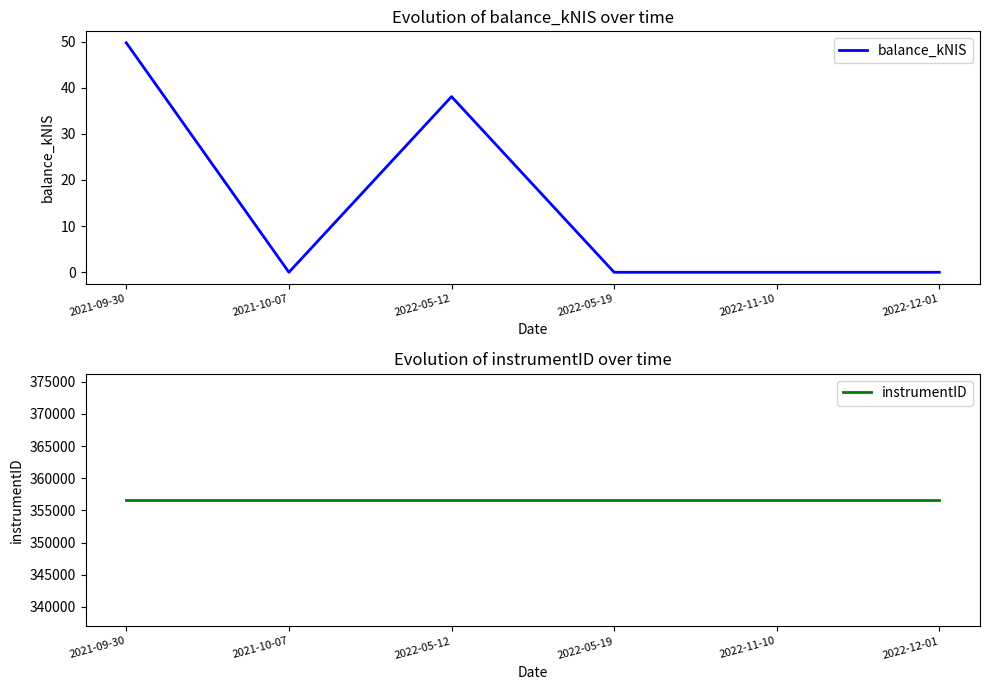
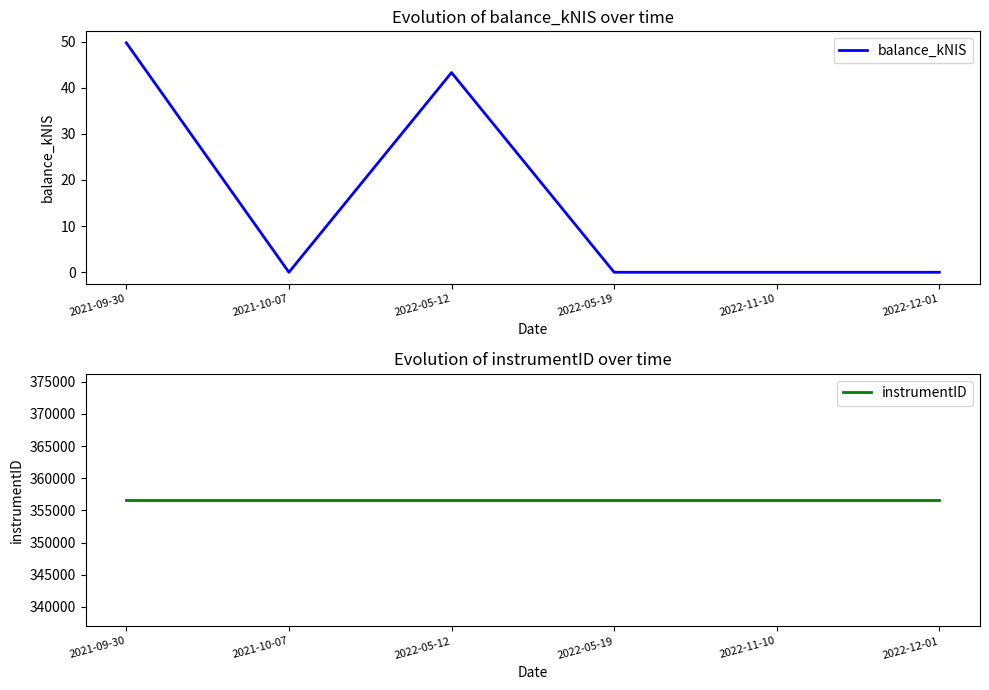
Evolution of balance_kNIS over time, 2022-05-12: 38 -> 43
